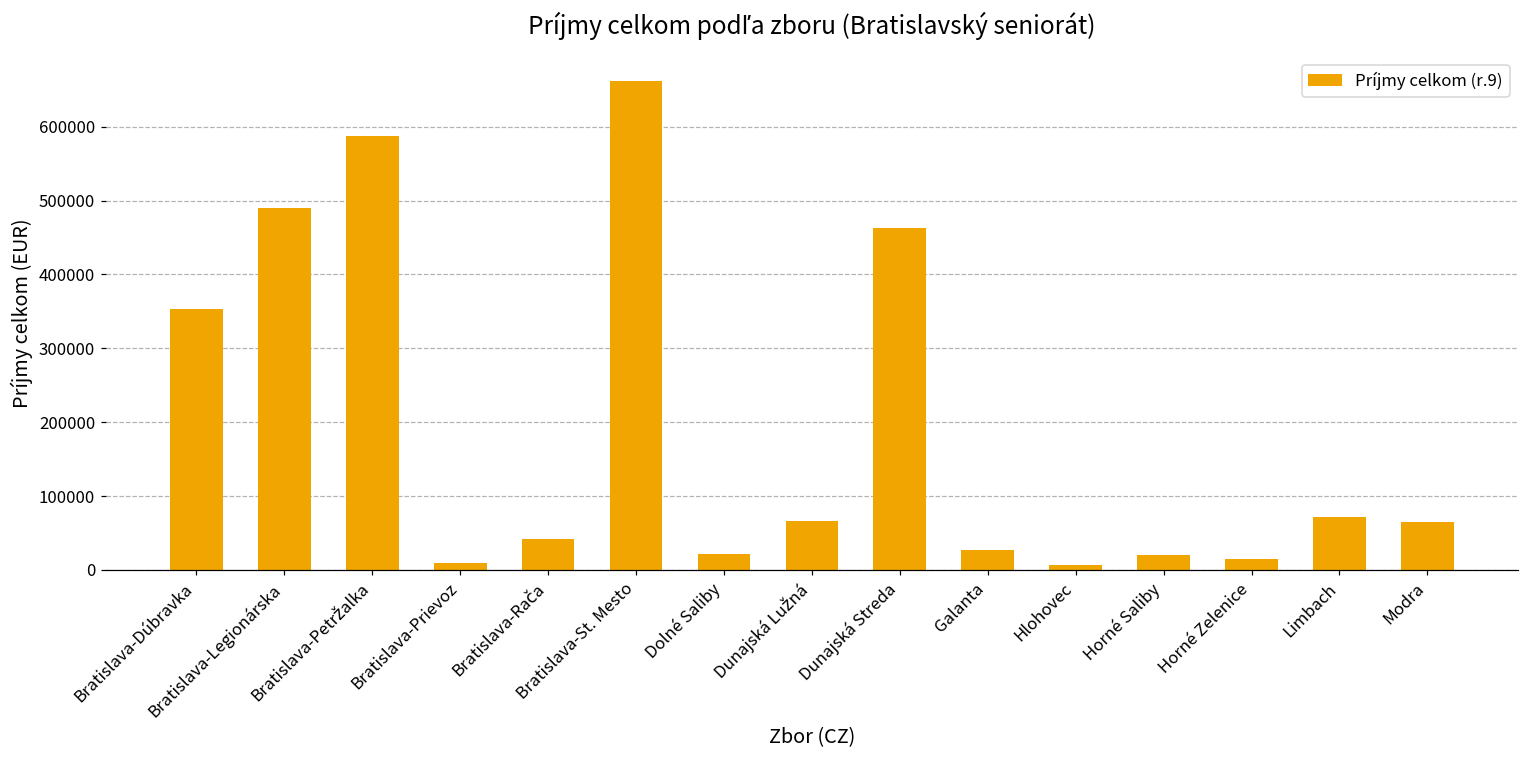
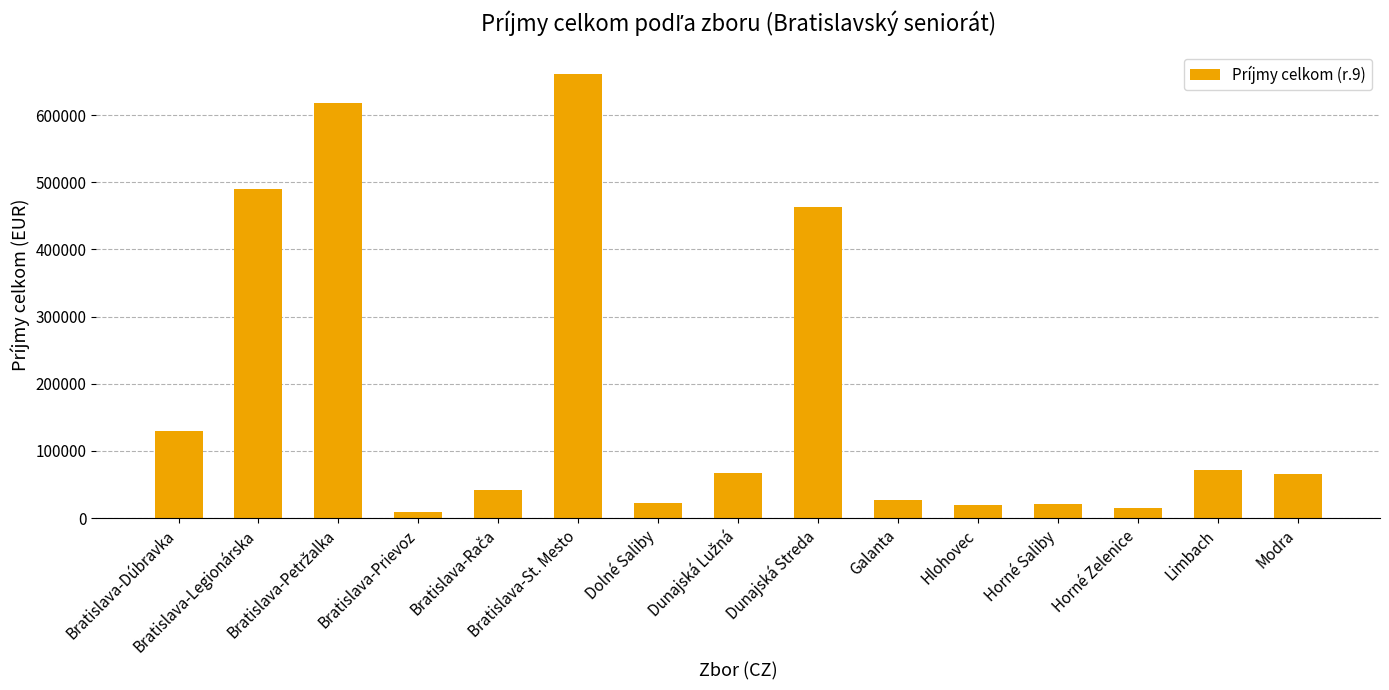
Bratislava-Dúbravka: 350000 -> 130000
Bratislava-Petržalka: 590000 -> 620000
Hlohovec: 10000 -> 20000
